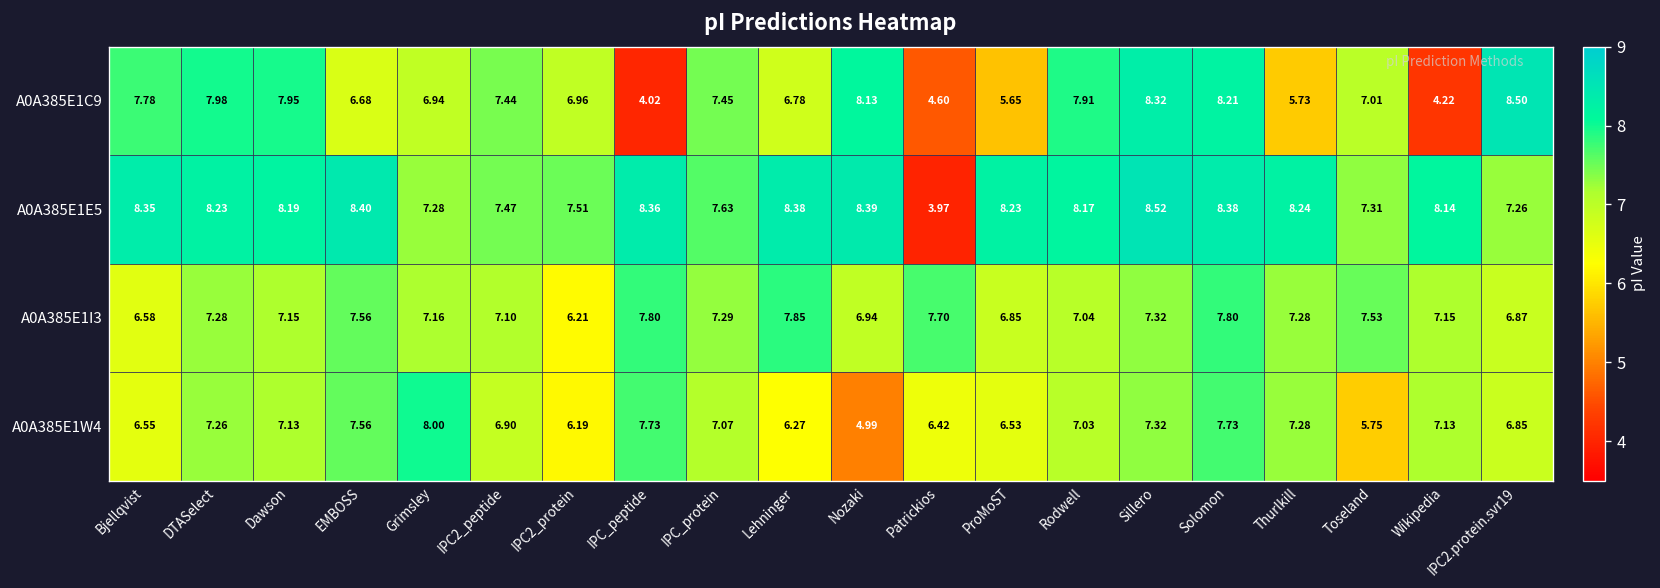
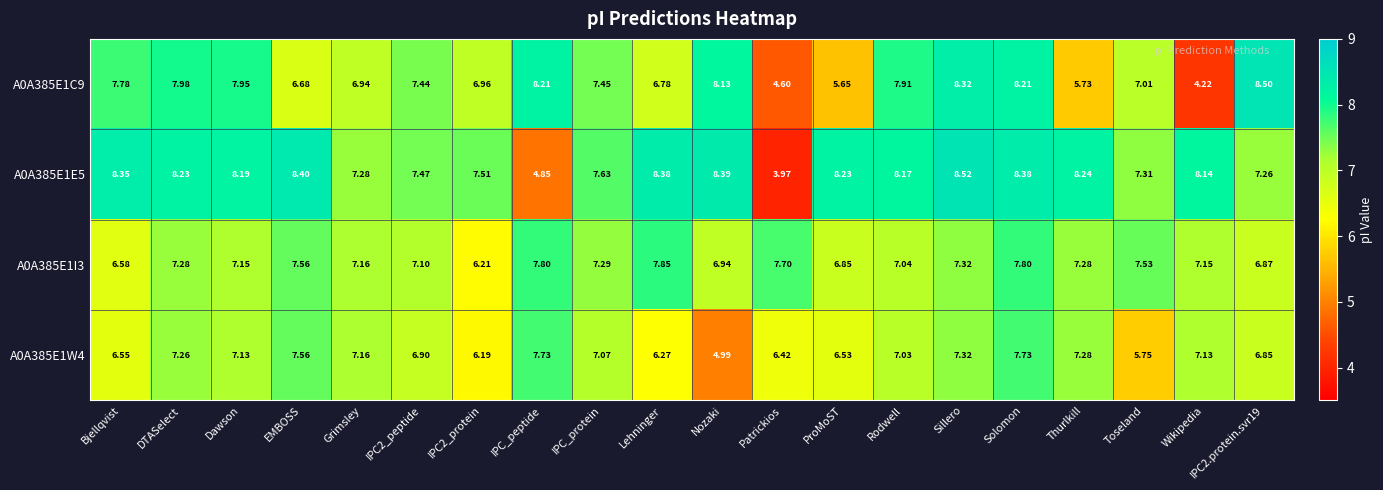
A0A385E1C9, IPC_peptide: 4.02 -> 8.21
A0A385E1E5, IPC_peptide: 8.36 -> 4.85
A0A385E1W4, Grimsley: 8.00 -> 7.16
